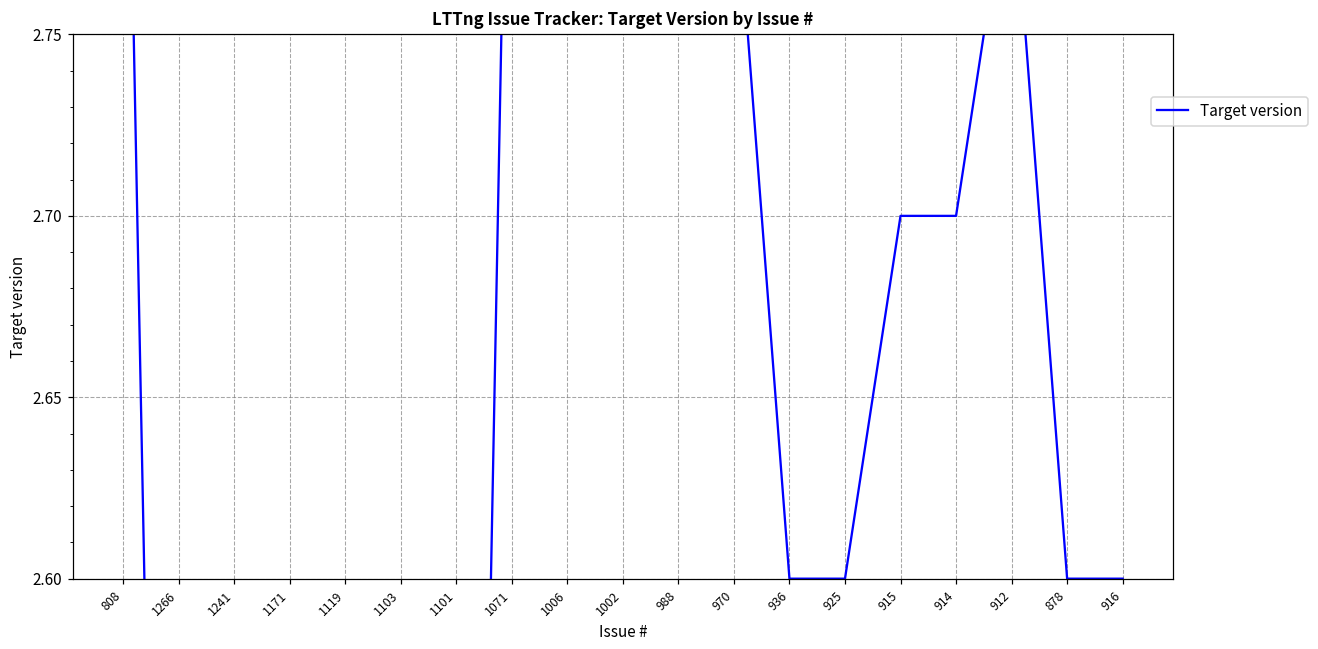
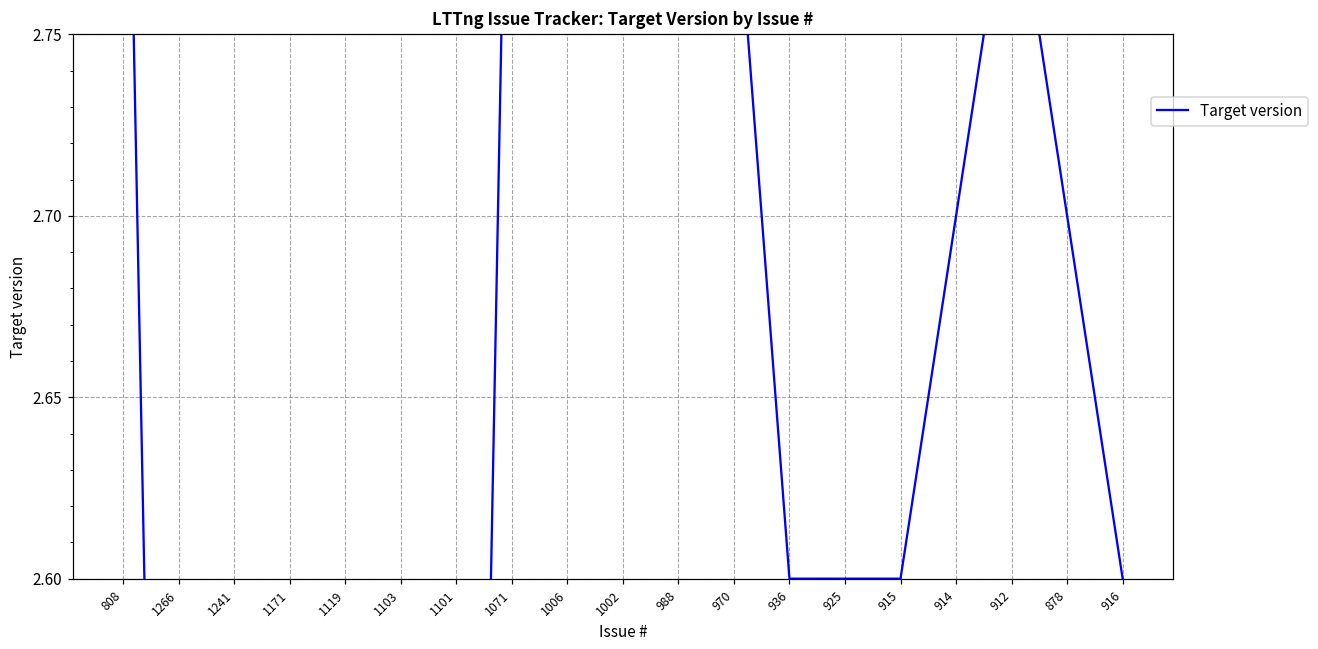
915: 2.7 -> 2.6
878: 2.6 -> 2.7
